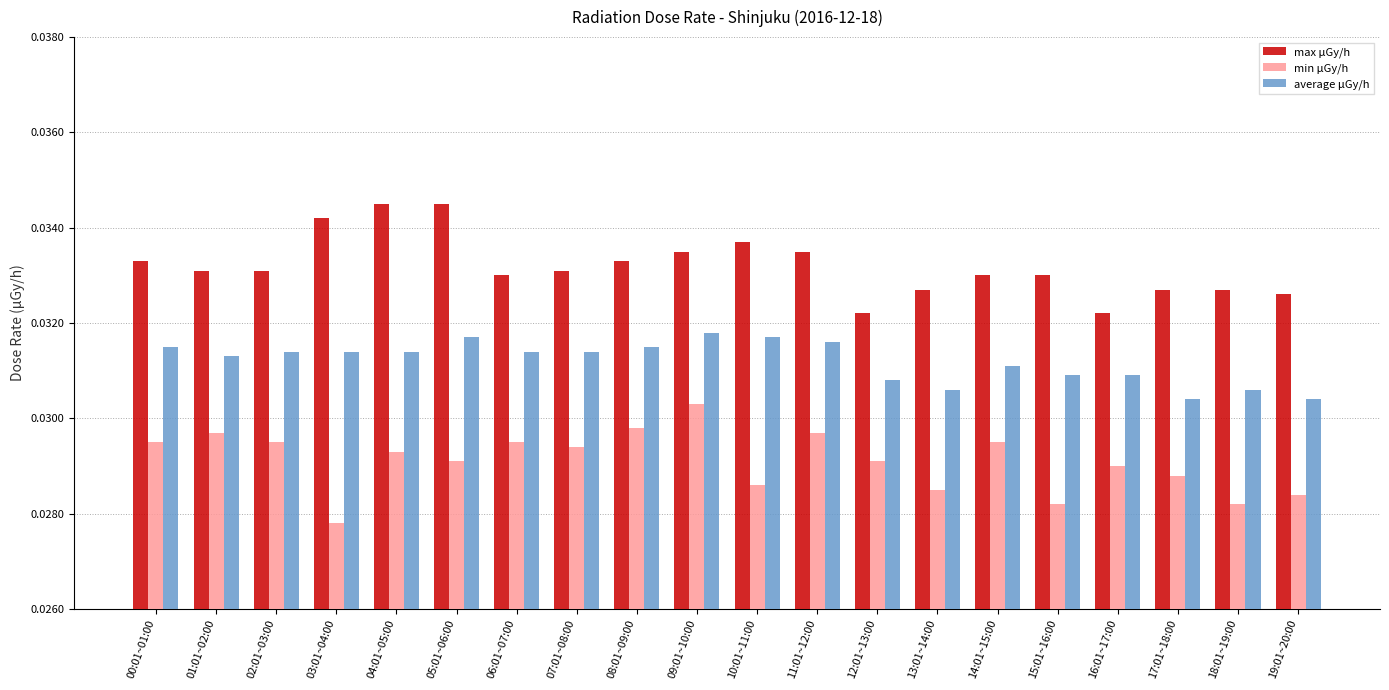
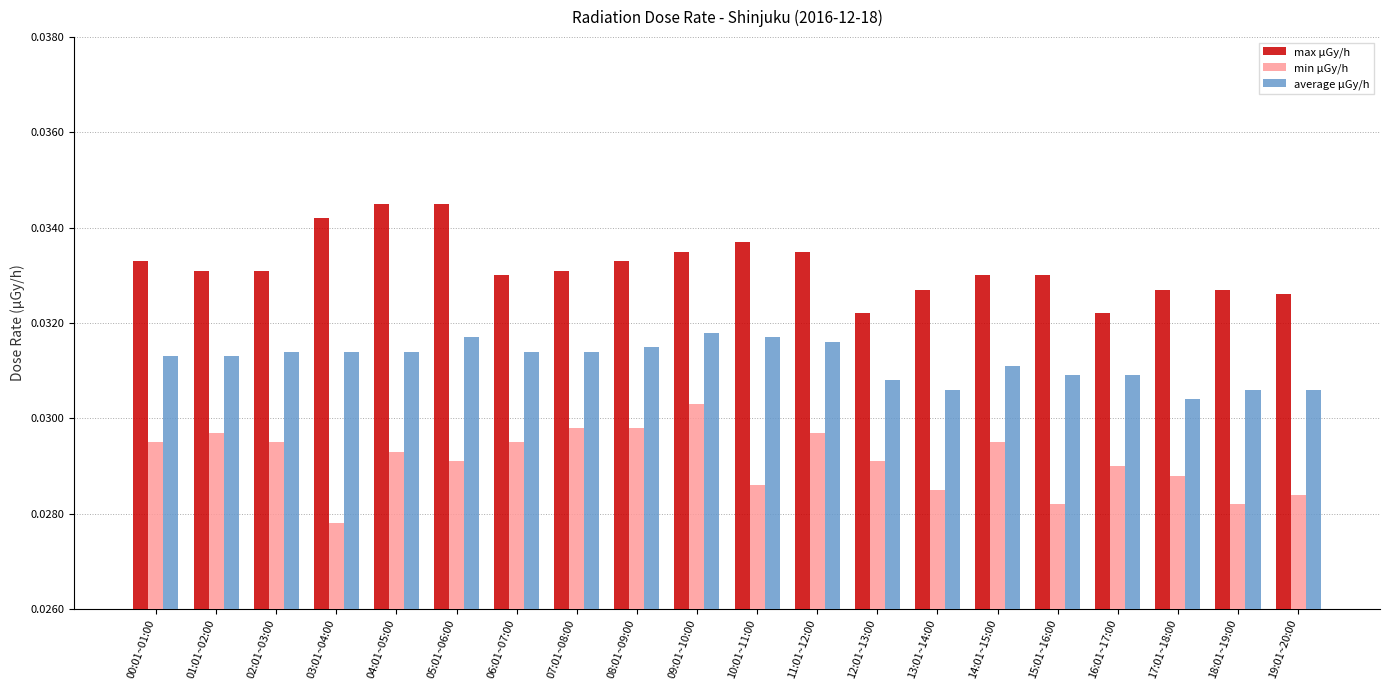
average μGy/h, 00:01~01:00: 0.0315 -> 0.0313
min μGy/h, 07:01~08:00: 0.0294 -> 0.0298
average μGy/h, 19:01~20:00: 0.0304 -> 0.0306
